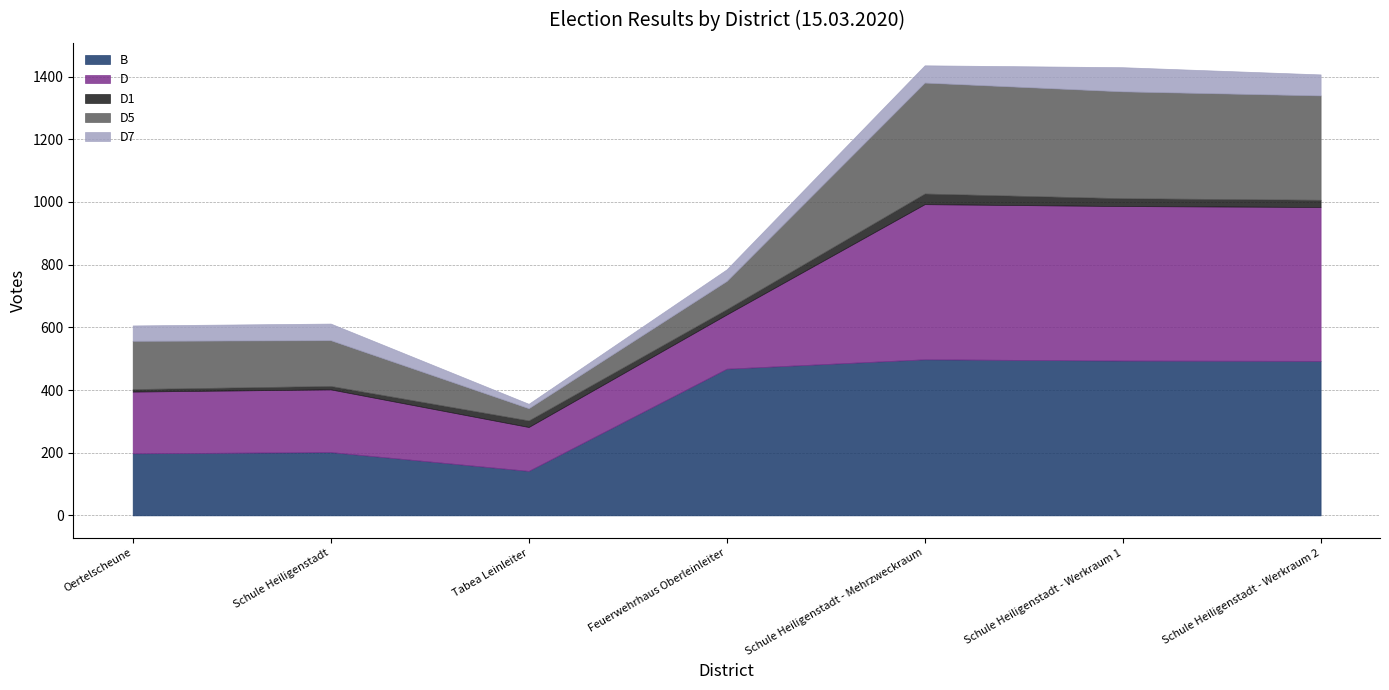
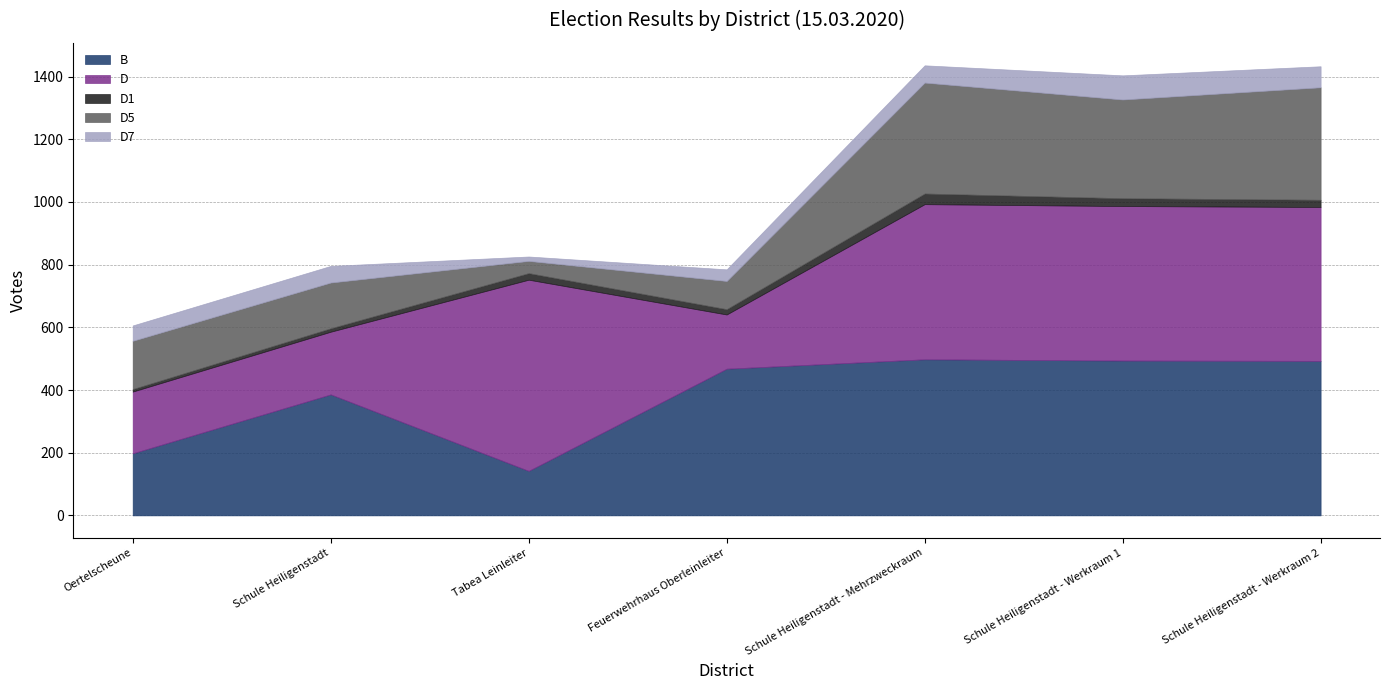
B, Schule Heiligenstadt: 200 -> 390
D, Tabea Leinleiter: 140 -> 610
D5, Schule Heiligenstadt - Werkraum 1: 340 -> 320
D5, Schule Heiligenstadt - Werkraum 2: 330 -> 360
